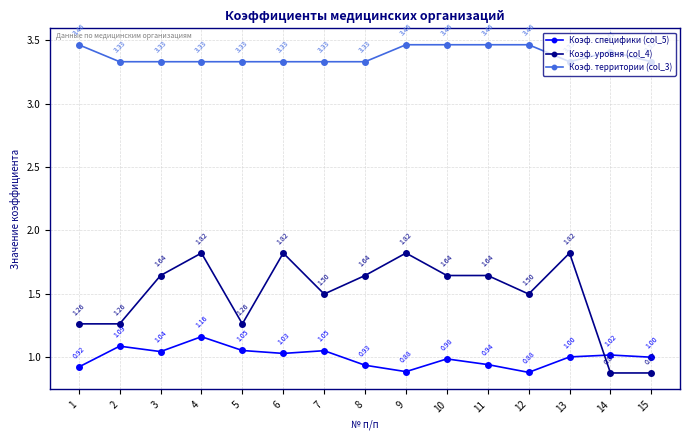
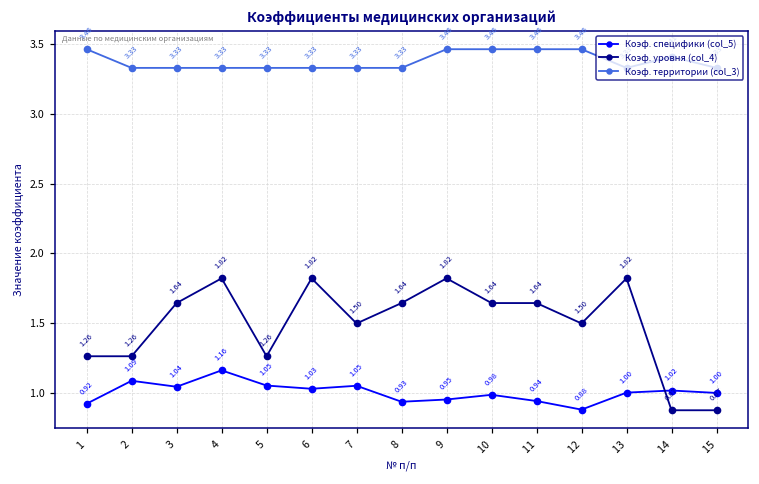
Коэф. специфики (col_5), 9: 0.88 -> 0.95
